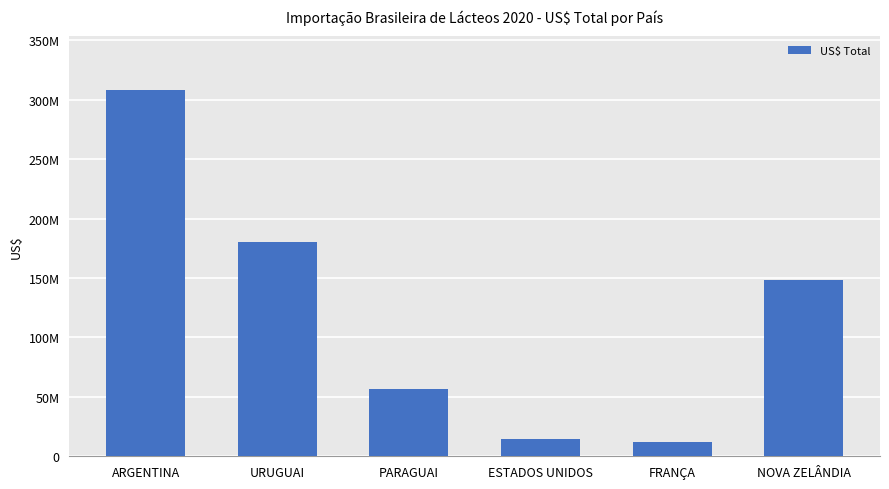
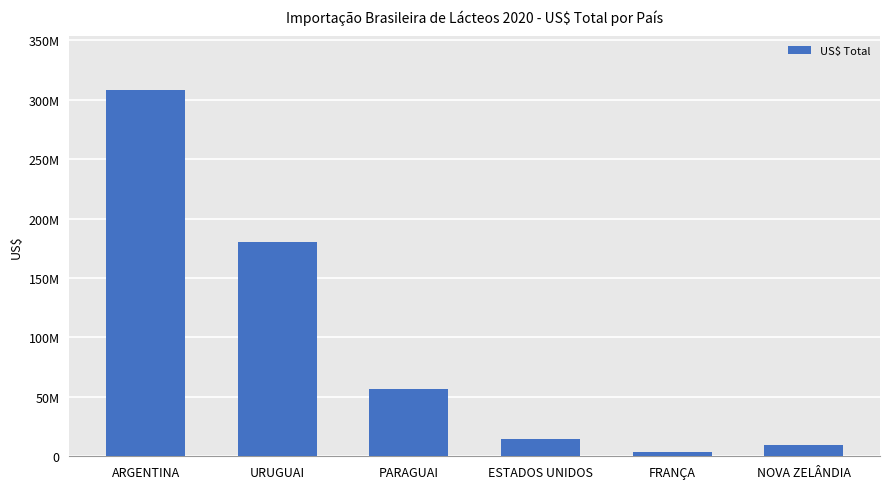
FRANÇA: 12000000 -> 4000000
NOVA ZELÂNDIA: 148000000 -> 9000000
